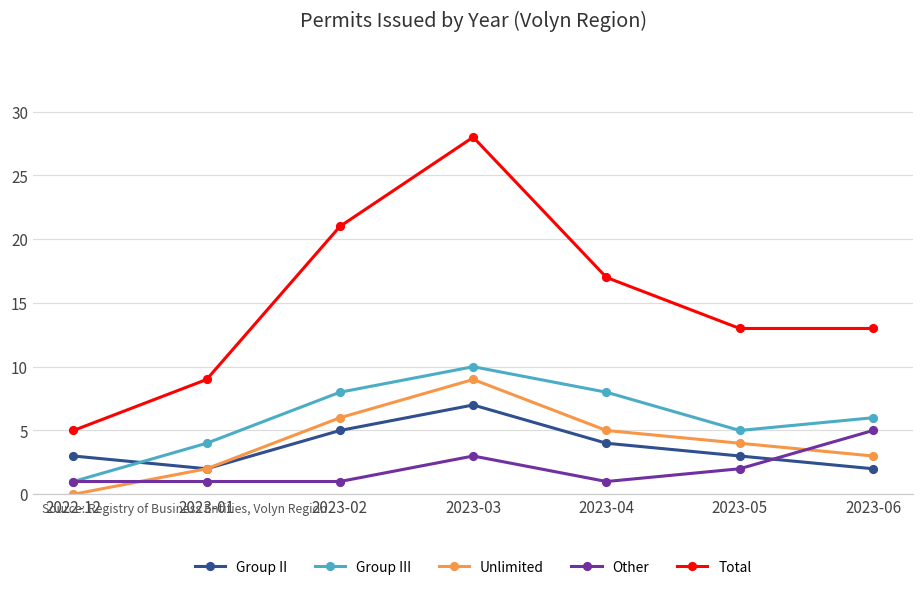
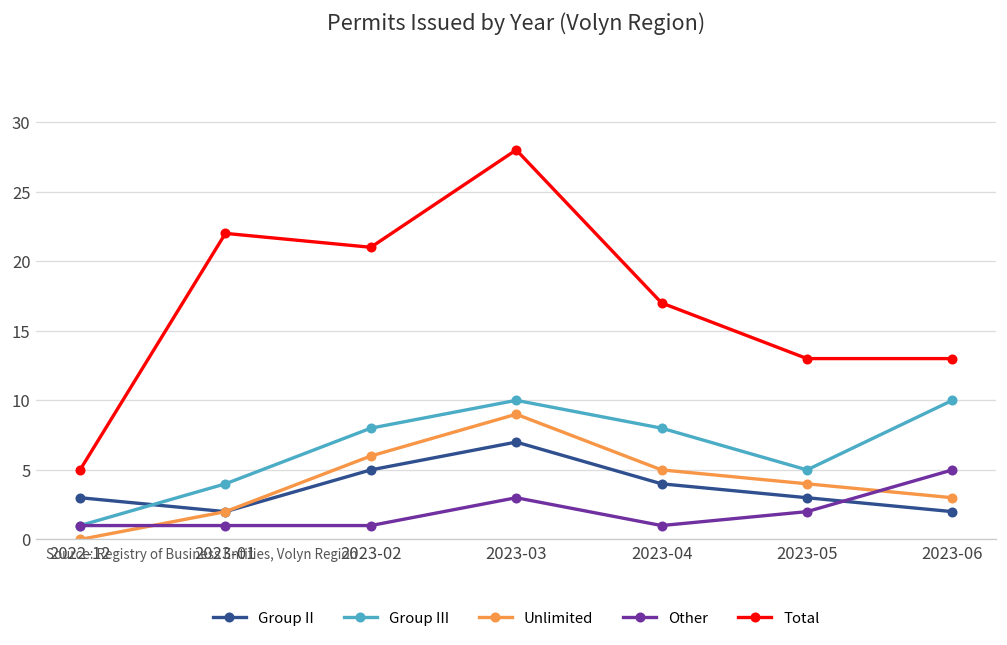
Total, 2023-01: 9 -> 22
Group III, 2023-06: 6 -> 10
